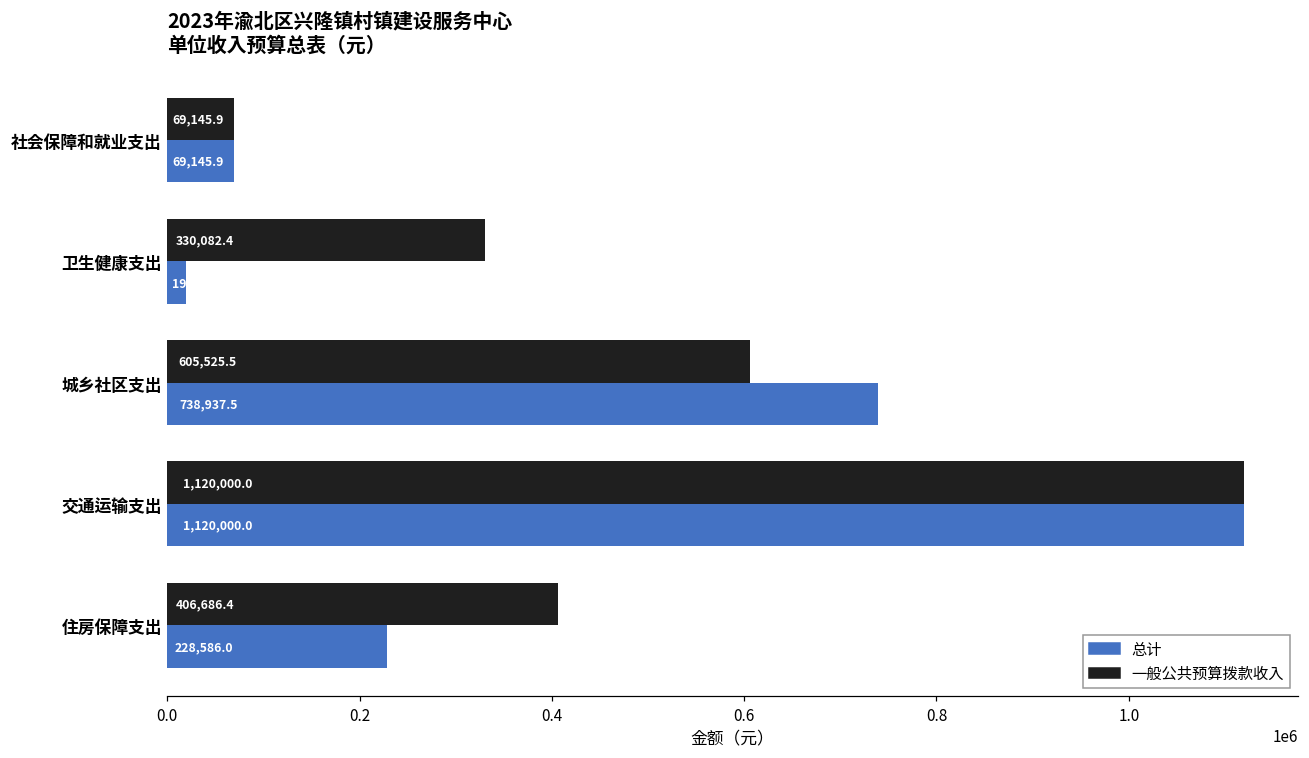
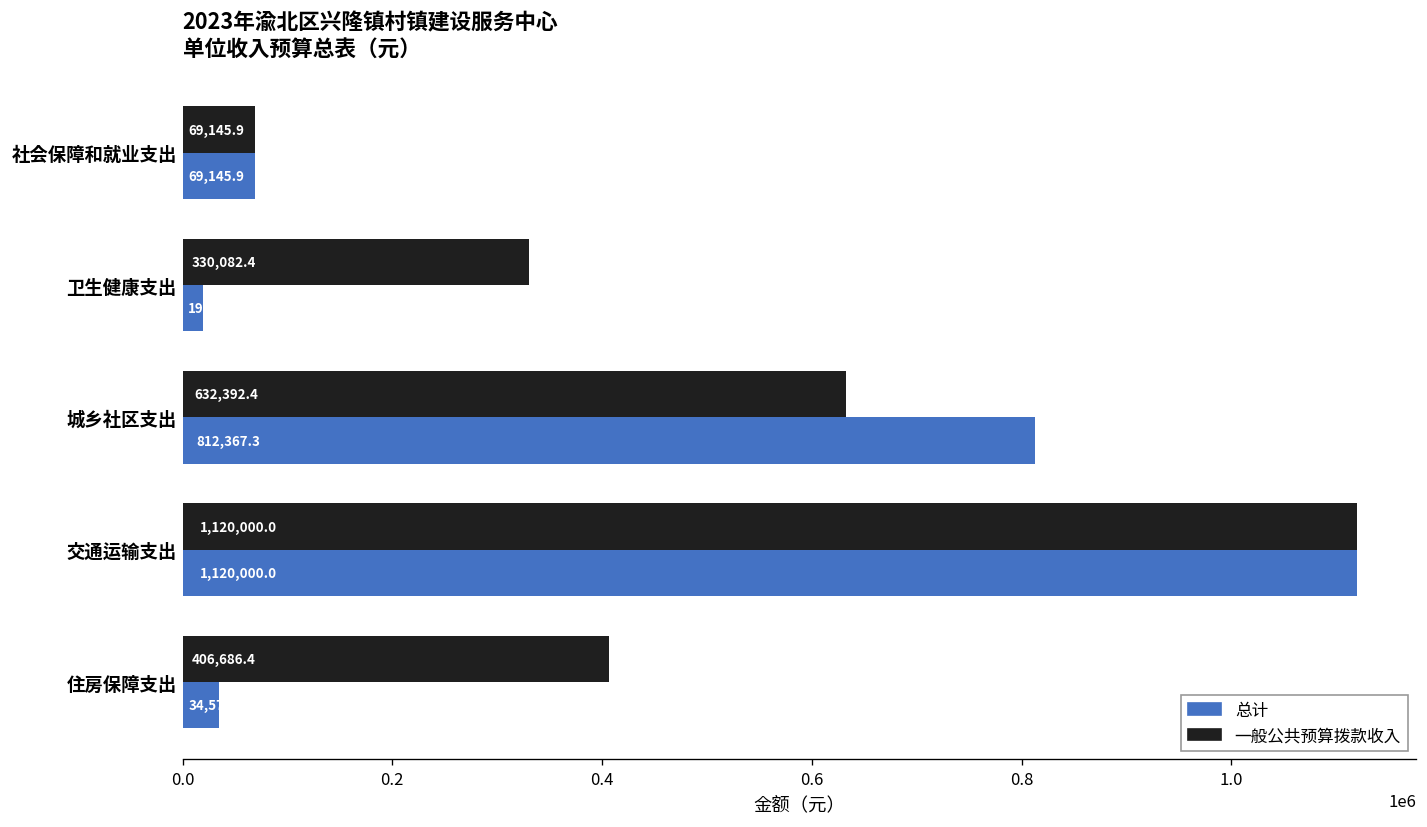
一般公共预算拨款收入, 城乡社区支出: 605,525.5 -> 632,392.4
总计, 城乡社区支出: 738,937.5 -> 812,367.3
总计, 住房保障支出: 230000 -> 30000
